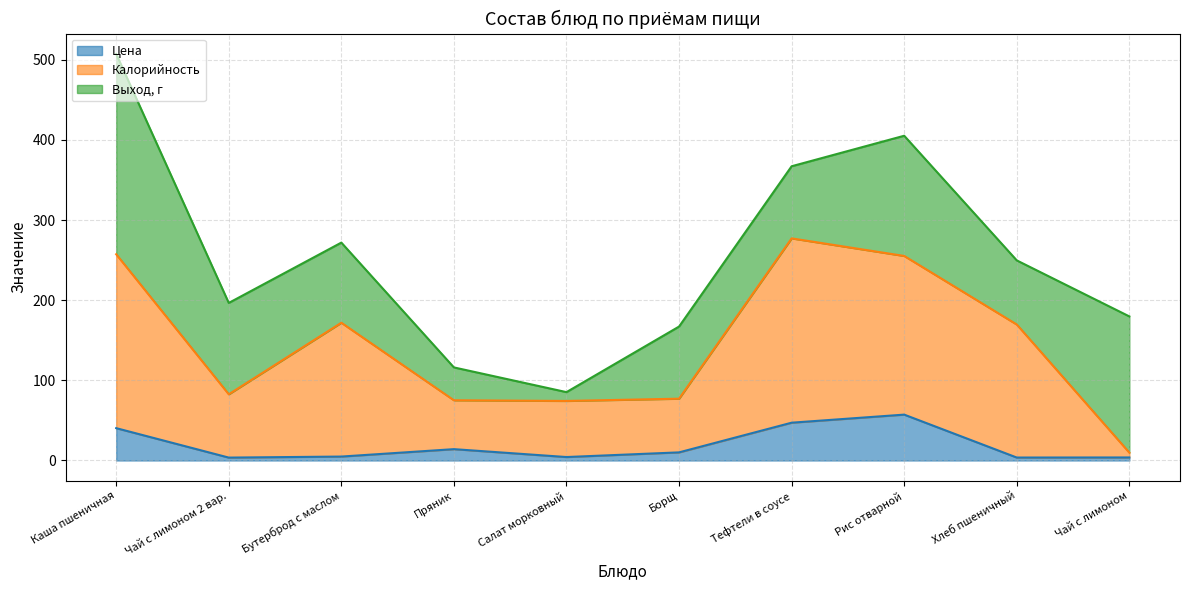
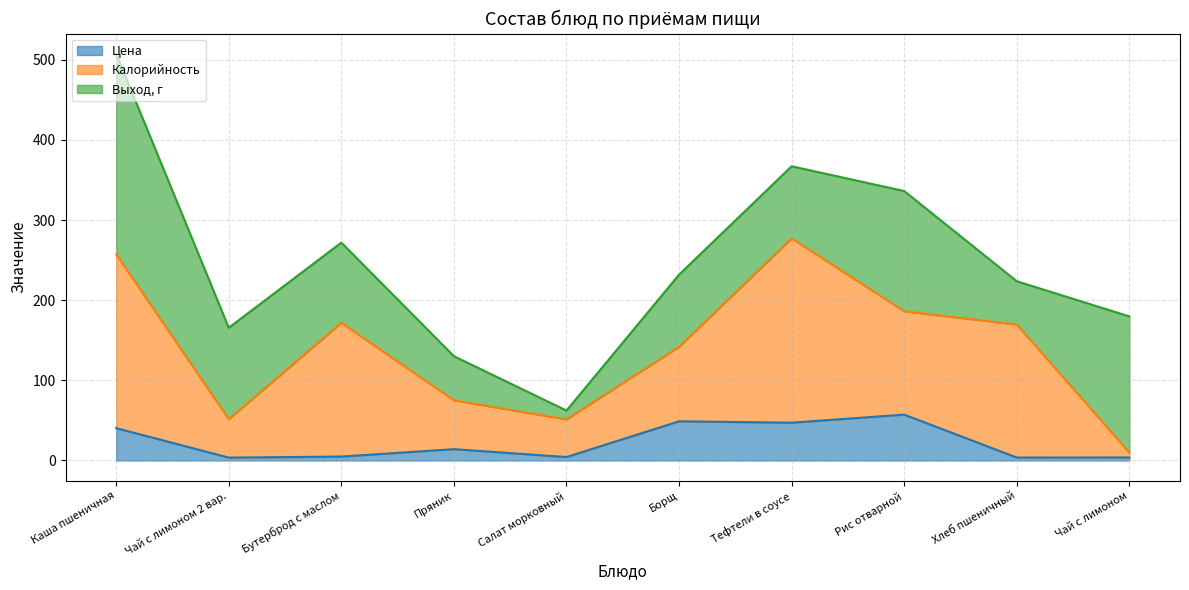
Калорийность, Чай с лимоном 2 вар.: 80 -> 50
Выход, г, Пряник: 40 -> 60
Калорийность, Салат морковный: 70 -> 50
Цена, Борщ: 10 -> 50
Калорийность, Борщ: 70 -> 90
Калорийность, Рис отварной: 200 -> 130
Выход, г, Хлеб пшеничный: 80 -> 50
